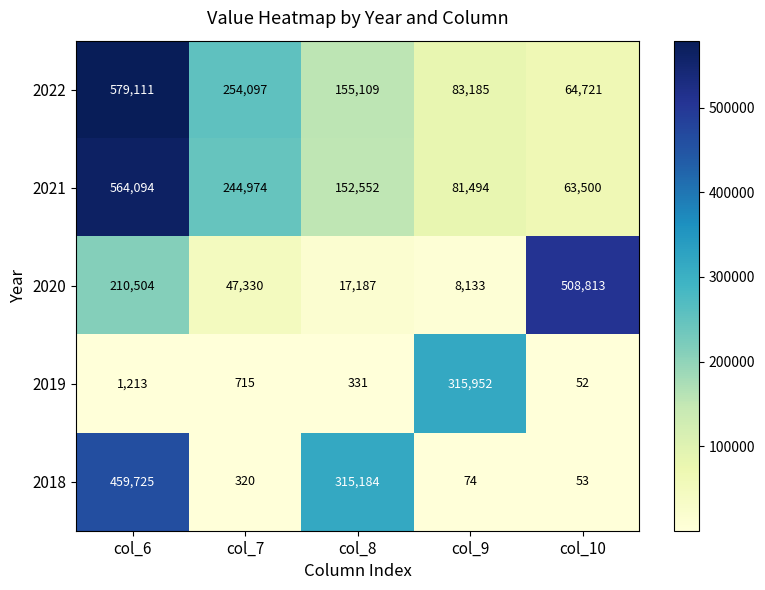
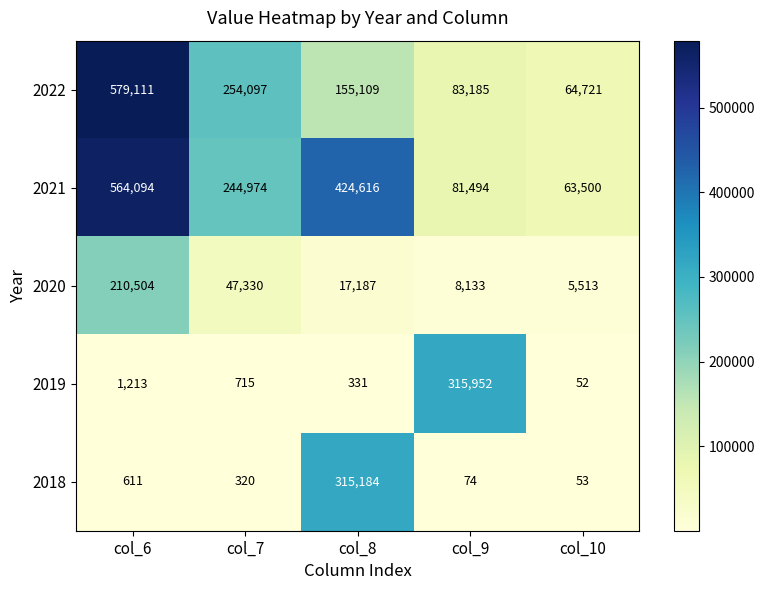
2021, col_8: 152,552 -> 424,616
2020, col_10: 508,813 -> 5,513
2018, col_6: 459,725 -> 611
